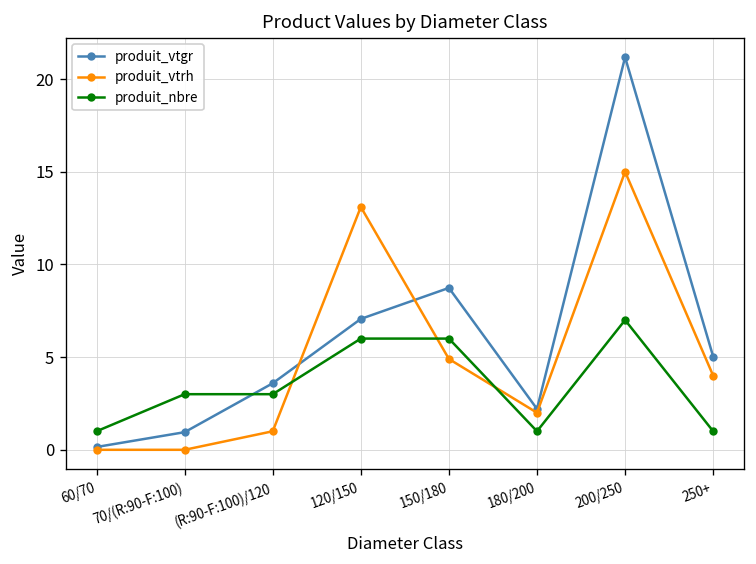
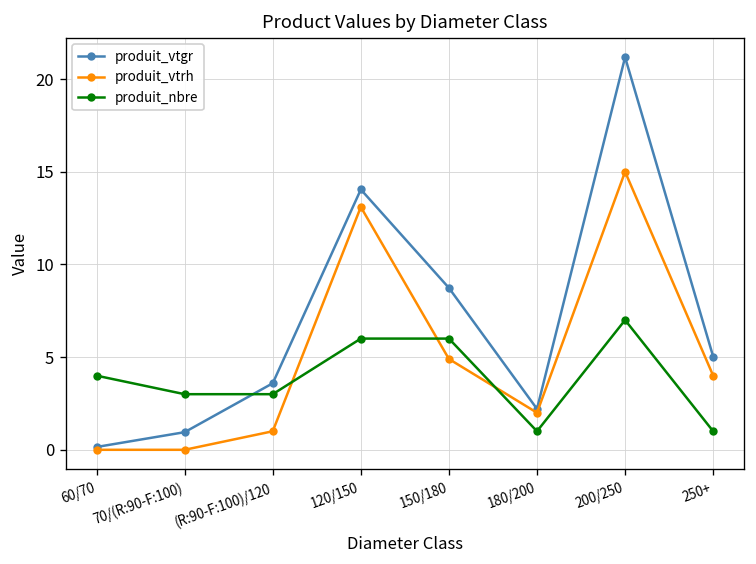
produit_nbre, 60/70: 1 -> 4
produit_vtgr, 120/150: 7.1 -> 14.0
